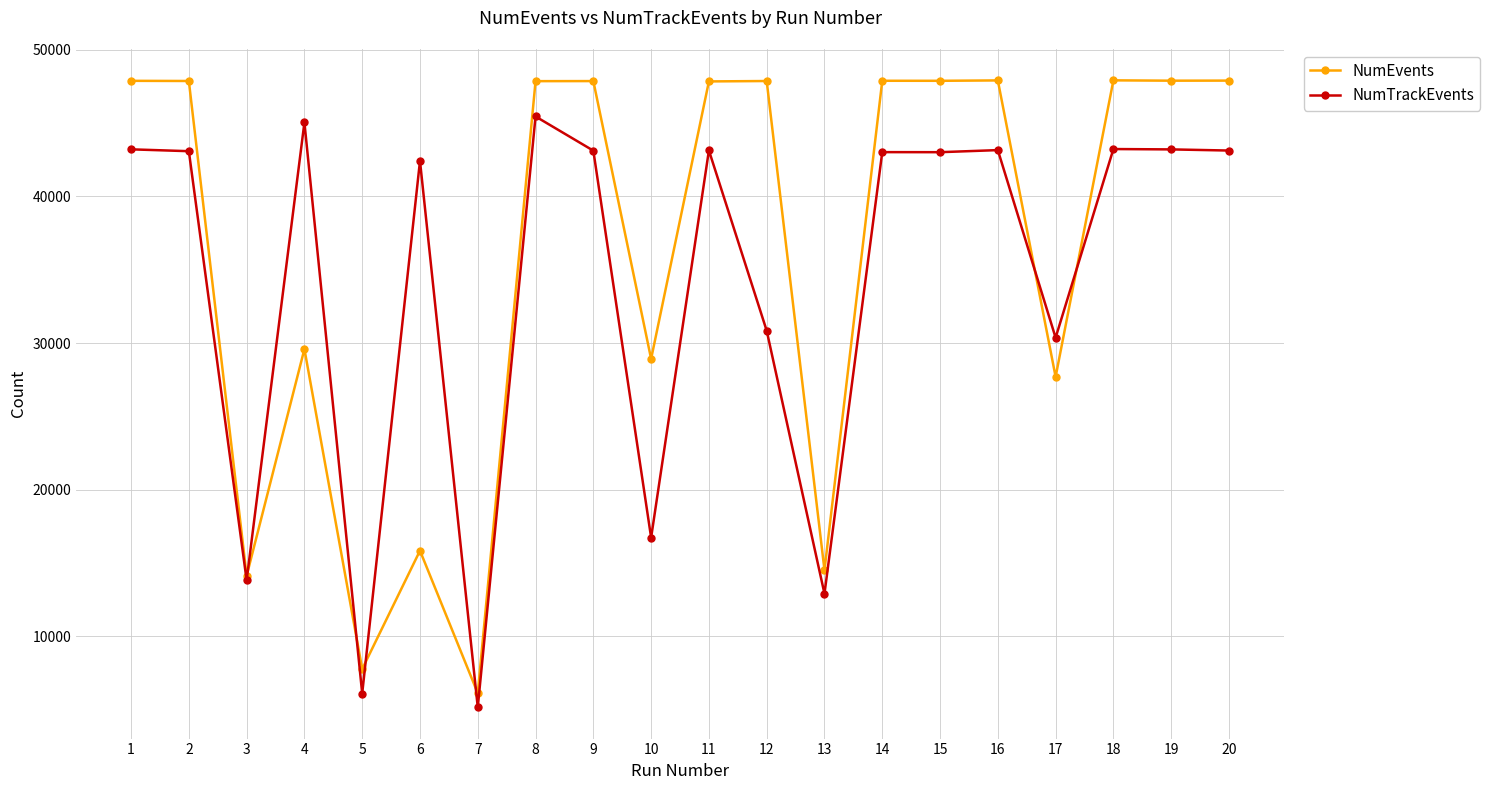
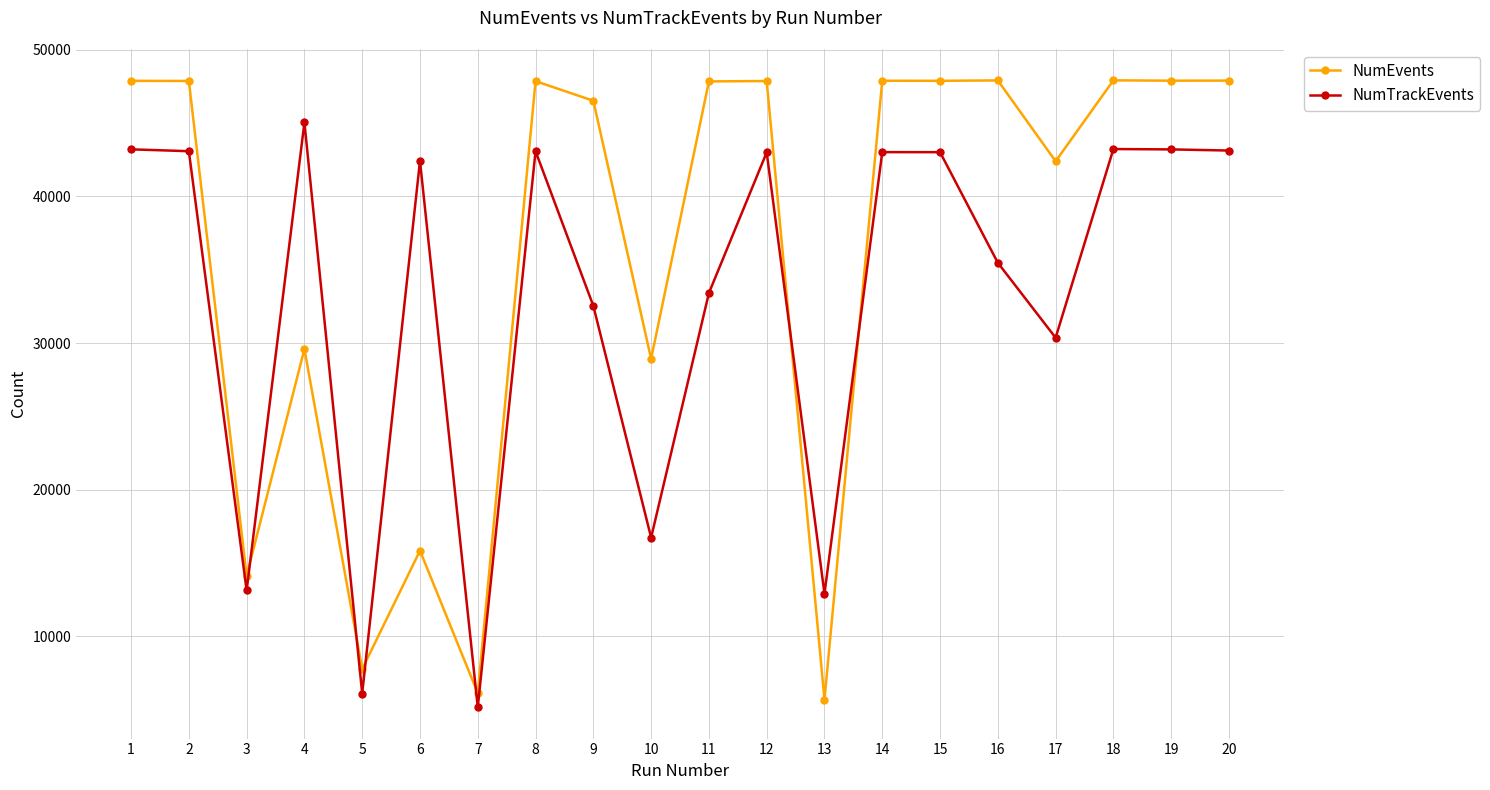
NumTrackEvents, 3: 13800 -> 13100
NumTrackEvents, 8: 45500 -> 43100
NumEvents, 9: 47900 -> 46500
NumTrackEvents, 9: 43100 -> 32500
NumTrackEvents, 11: 43100 -> 33400
NumTrackEvents, 12: 30800 -> 43000
NumEvents, 13: 14500 -> 5700
NumTrackEvents, 16: 43200 -> 35500
NumEvents, 17: 27700 -> 42400
